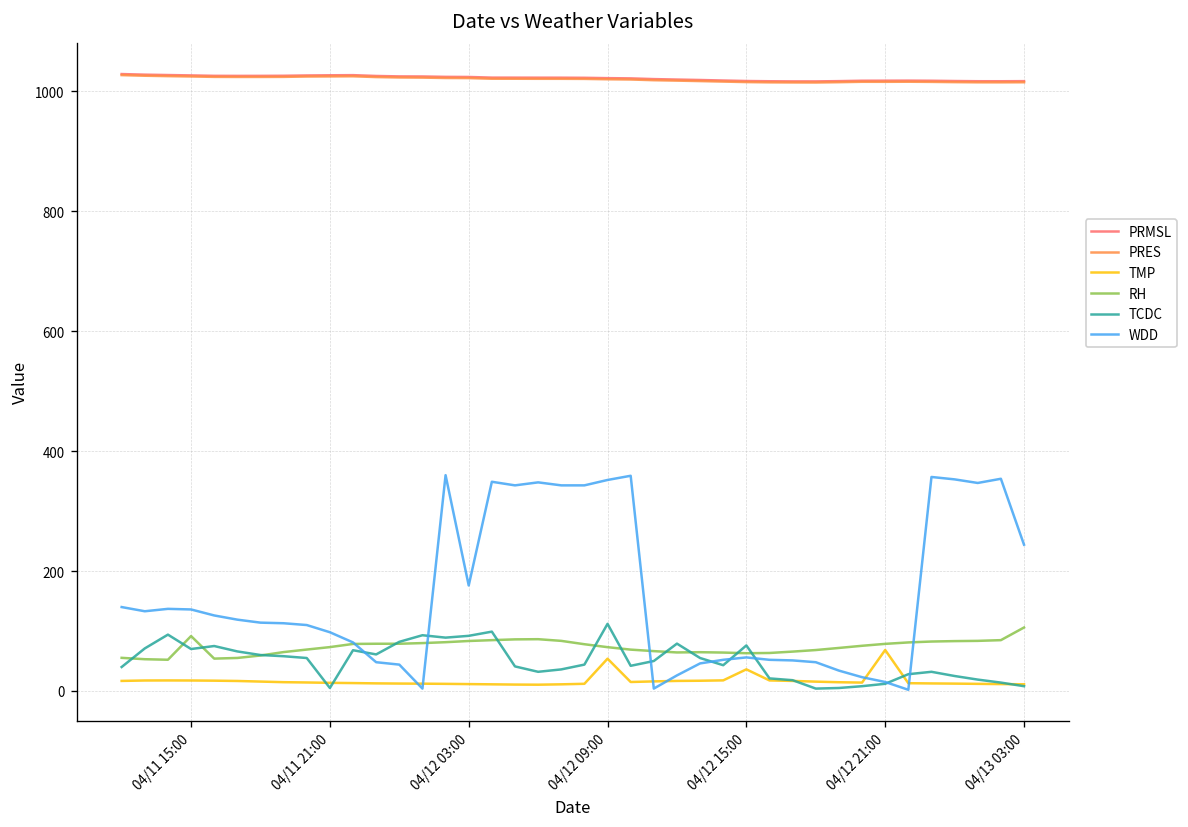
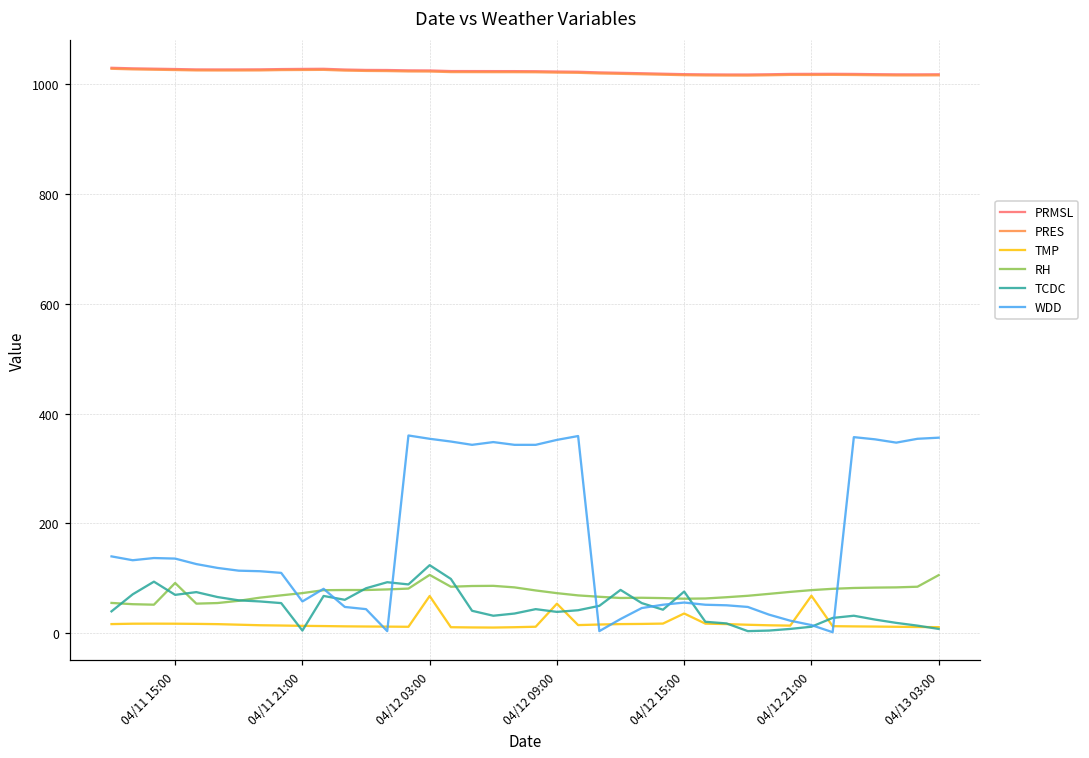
WDD, 04/11 21:00: 100 -> 60
TMP, 04/12 03:00: 10 -> 70
RH, 04/12 03:00: 80 -> 110
TCDC, 04/12 03:00: 90 -> 120
WDD, 04/12 03:00: 180 -> 350
TCDC, 04/12 09:00: 110 -> 40
WDD, 04/13 03:00: 240 -> 360
